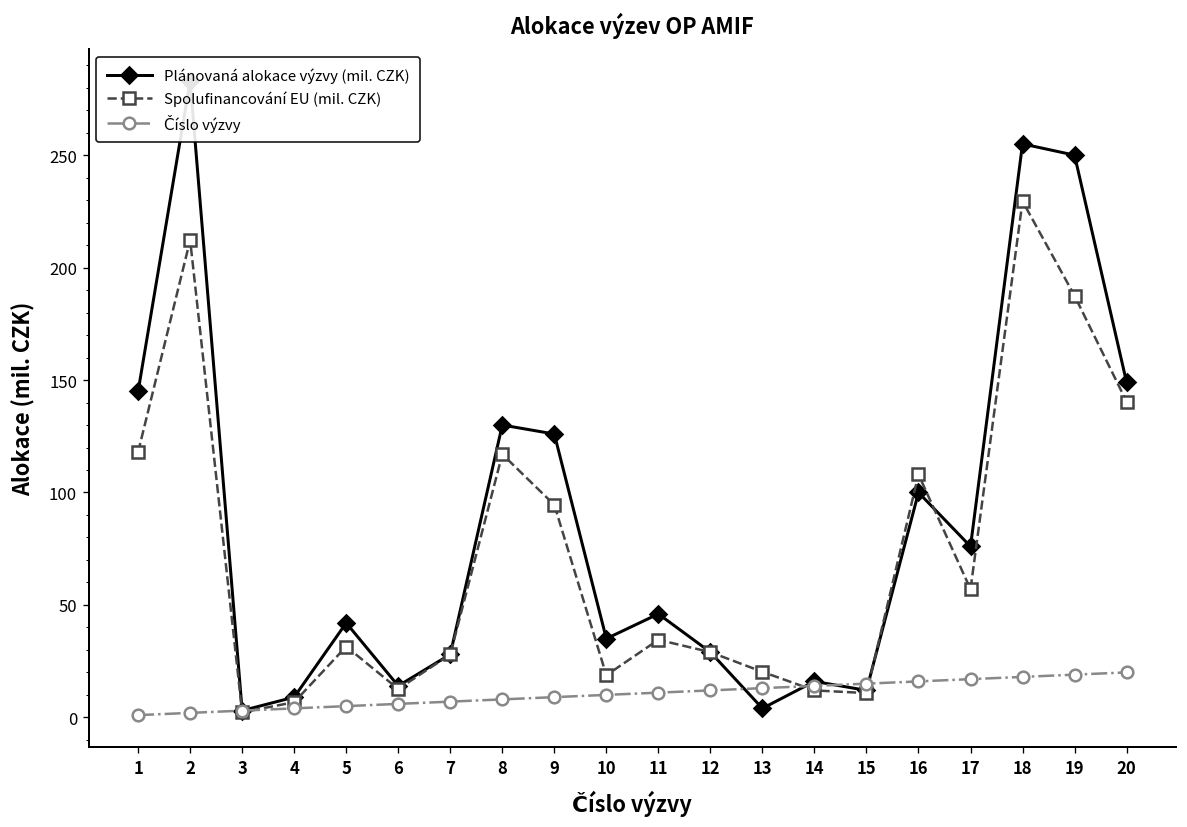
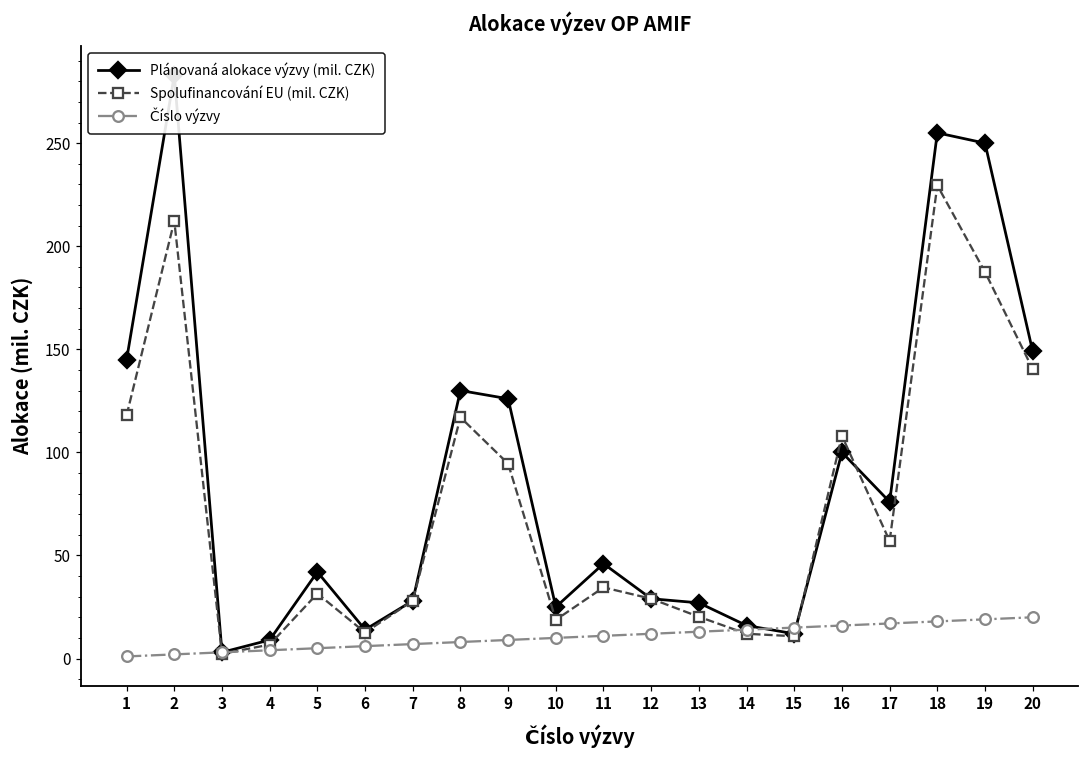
Plánovaná alokace výzvy (mil. CZK), 10: 35 -> 25
Plánovaná alokace výzvy (mil. CZK), 13: 4 -> 27
